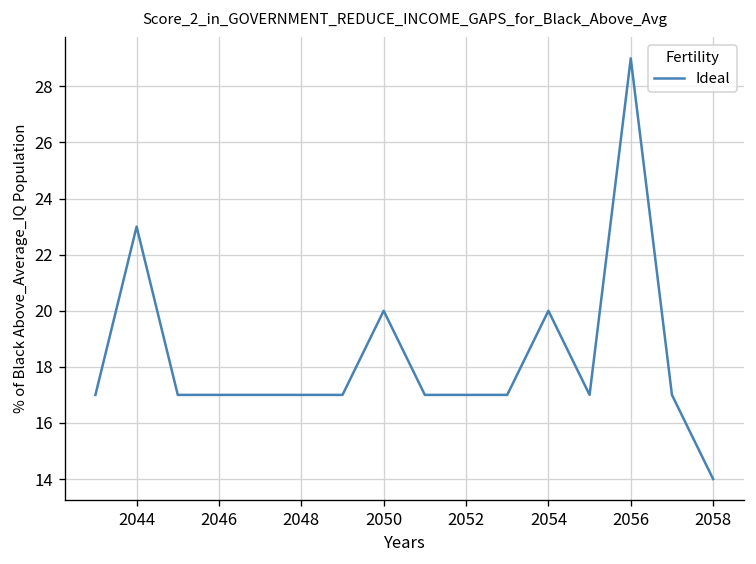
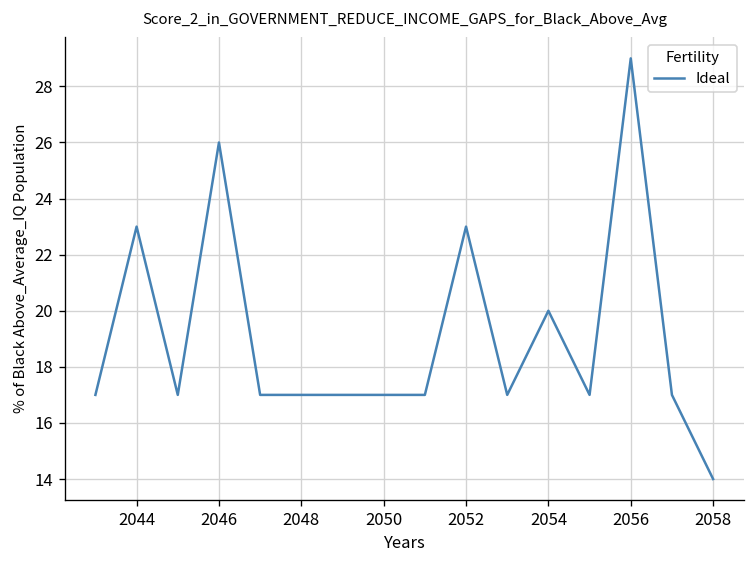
2046: 17.0 -> 26.0
2050: 20.0 -> 17.0
2052: 17.0 -> 23.0
